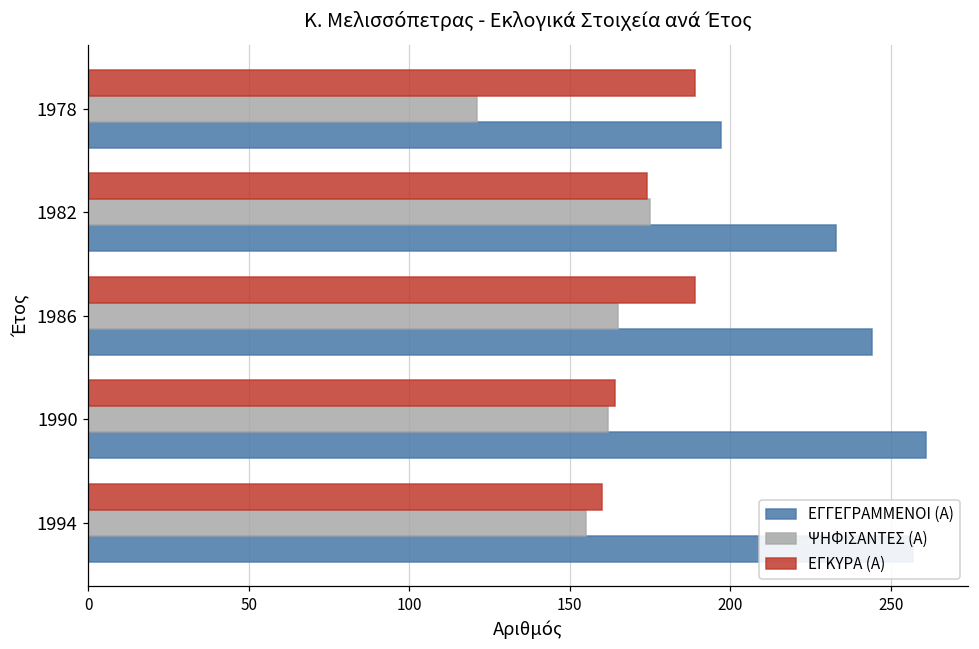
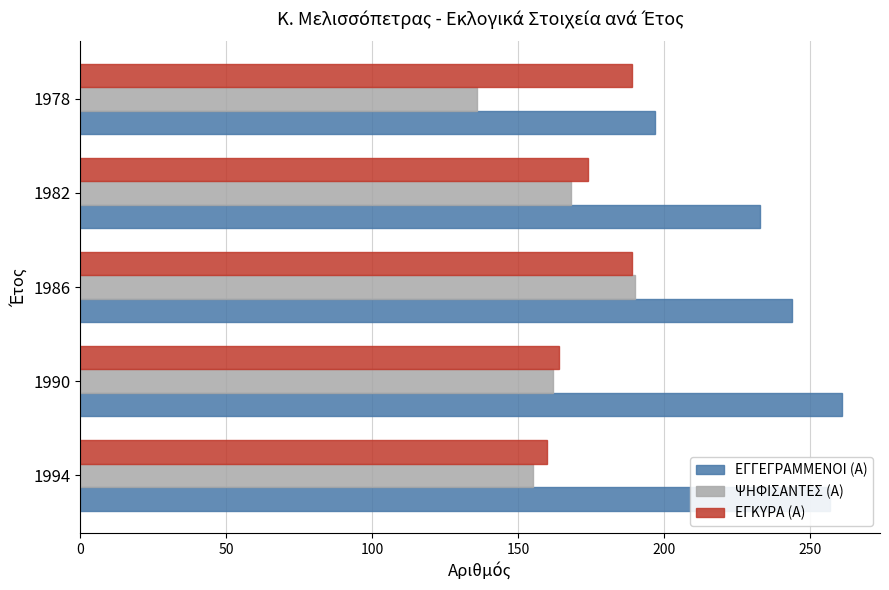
ΨΗΦΙΣΑΝΤΕΣ (Α), 1978: 121 -> 136
ΨΗΦΙΣΑΝΤΕΣ (Α), 1982: 175 -> 168
ΨΗΦΙΣΑΝΤΕΣ (Α), 1986: 165 -> 190
